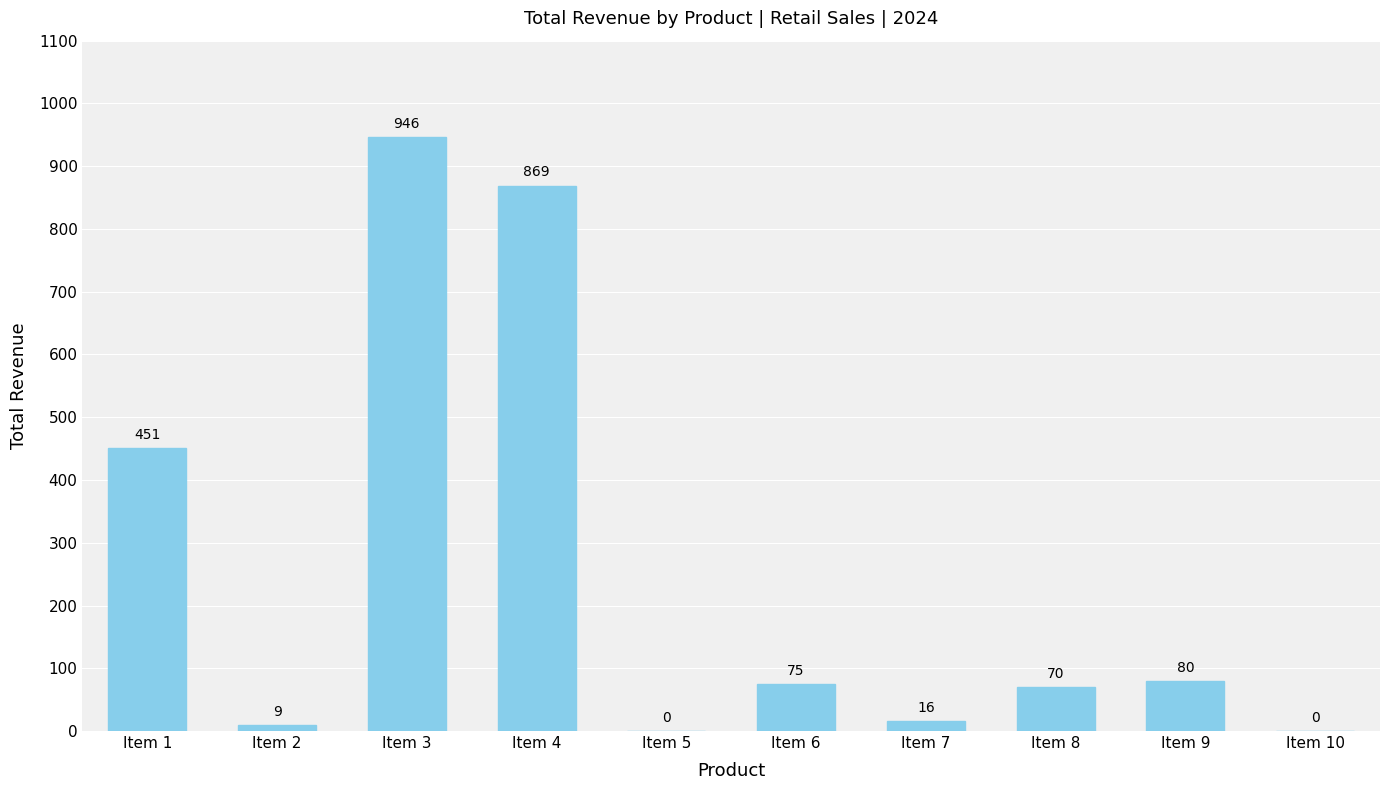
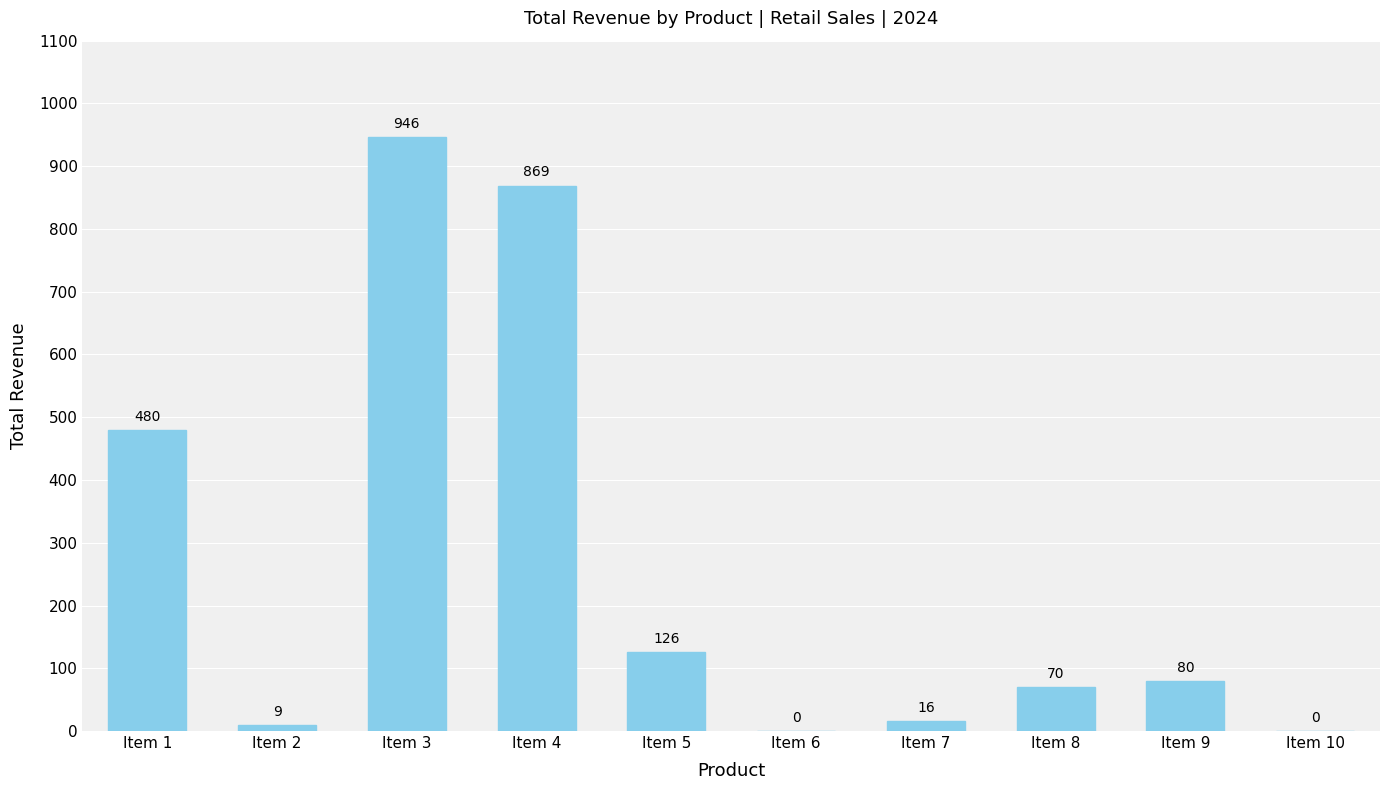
Item 1: 451 -> 480
Item 5: 0 -> 126
Item 6: 75 -> 0
